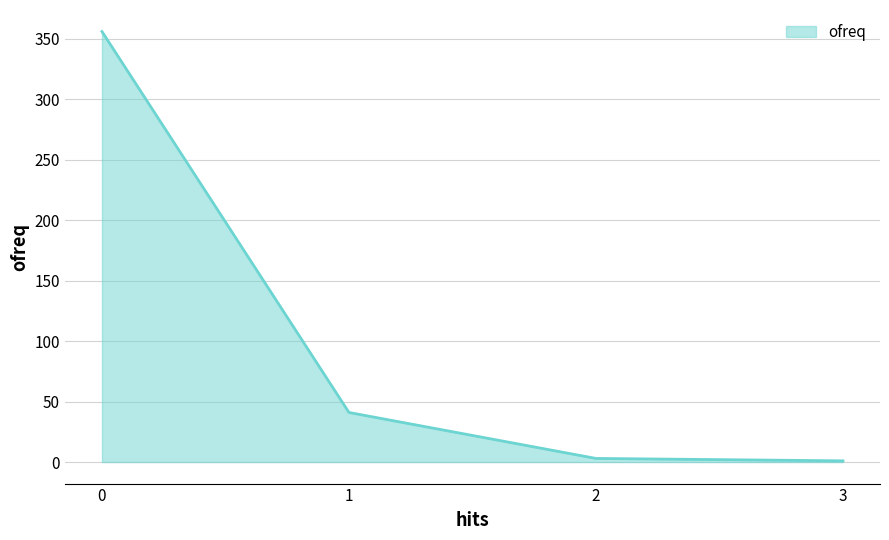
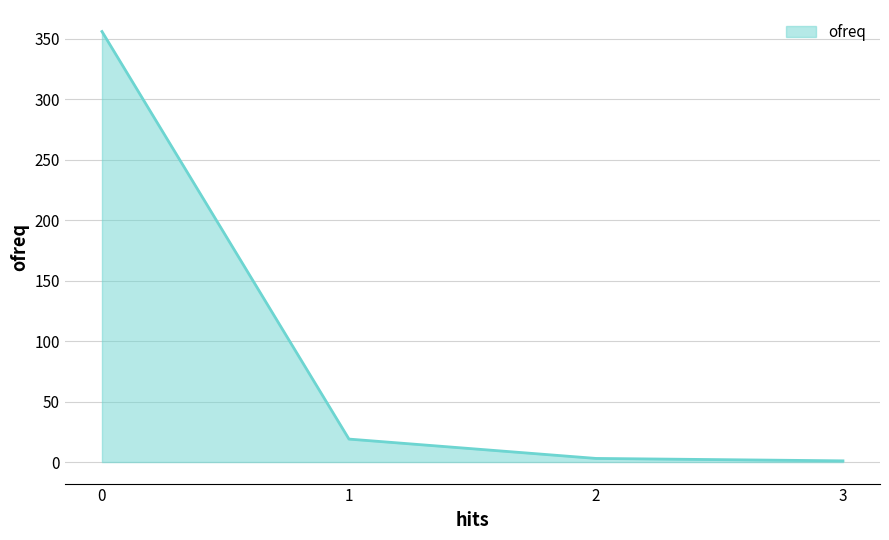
1: 41 -> 19
